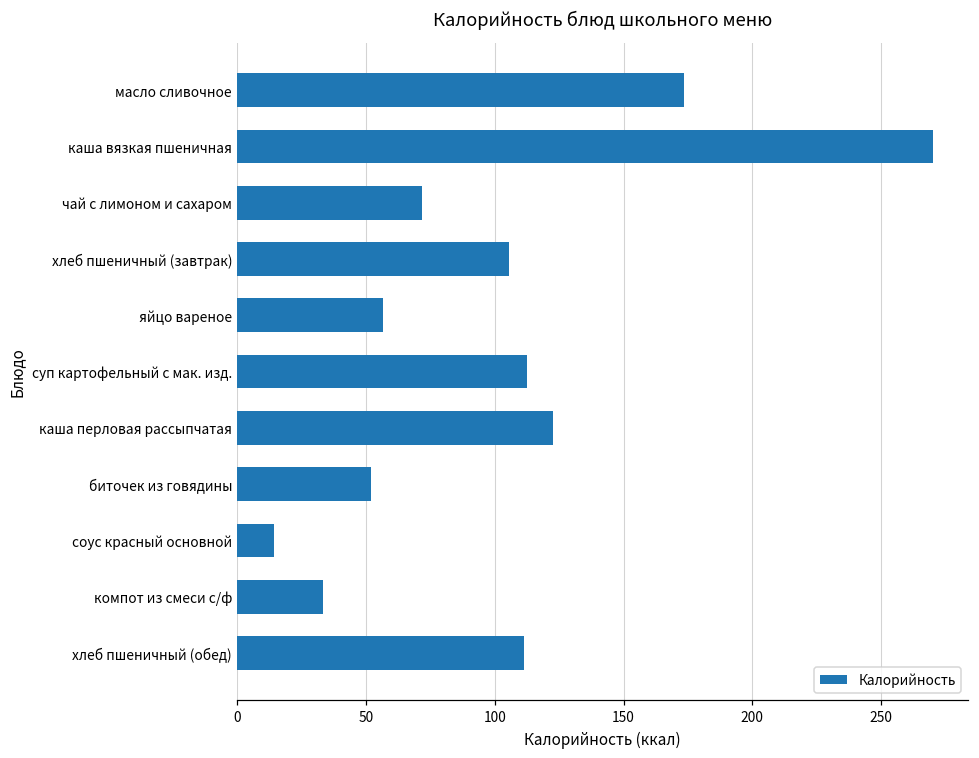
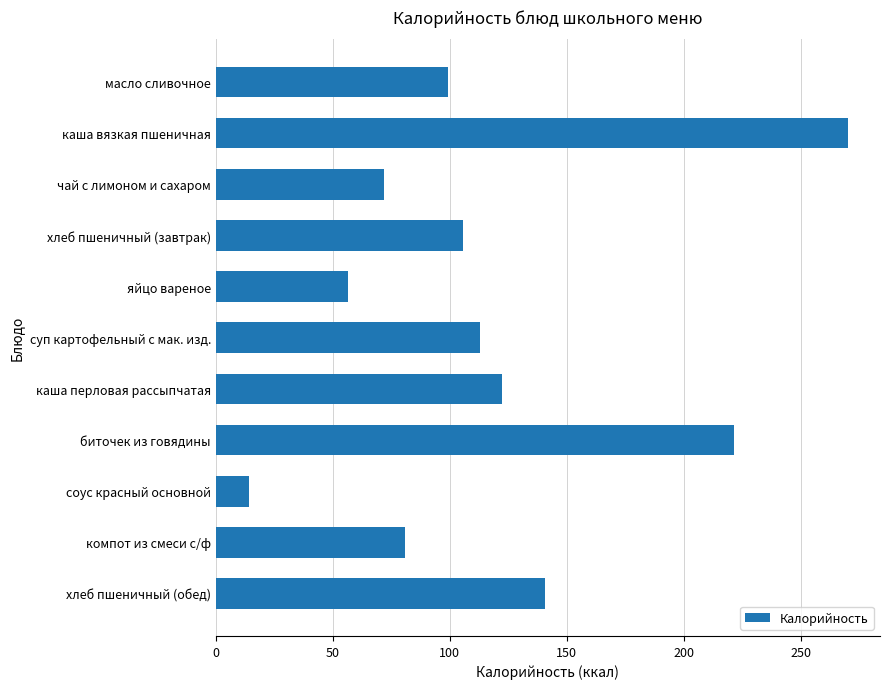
масло сливочное: 174 -> 99
биточек из говядины: 52 -> 221
компот из смеси с/ф: 33 -> 81
хлеб пшеничный (обед): 112 -> 141
